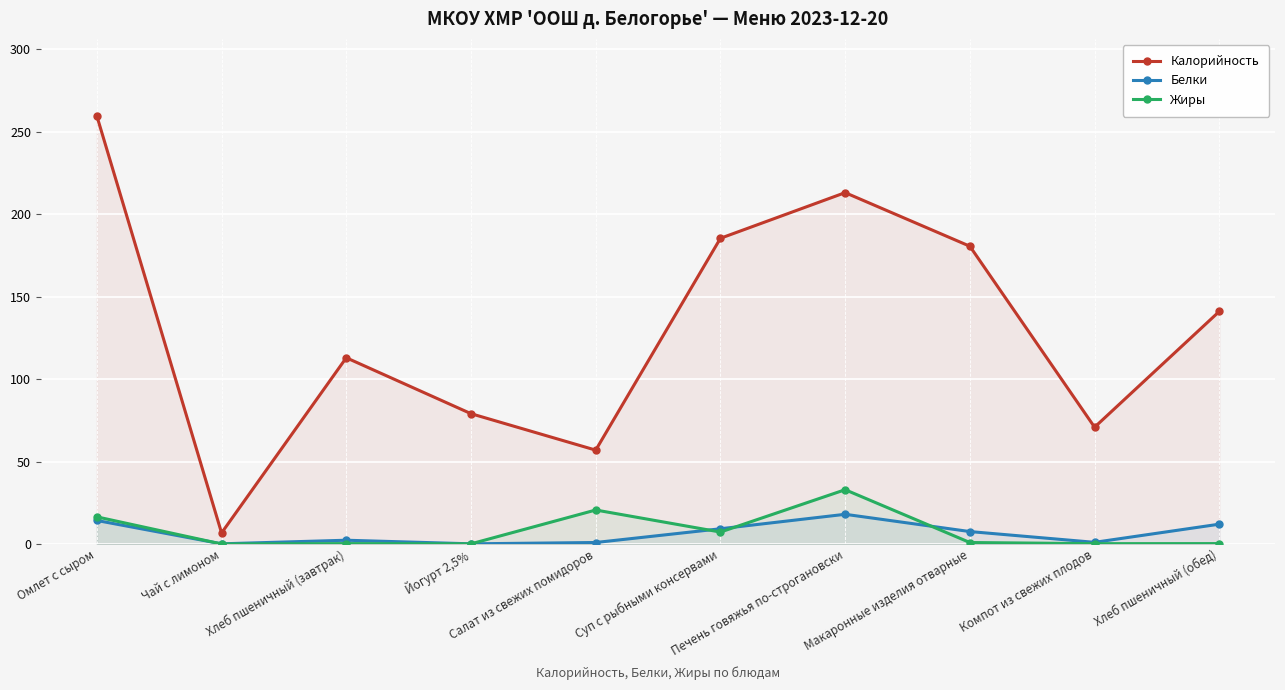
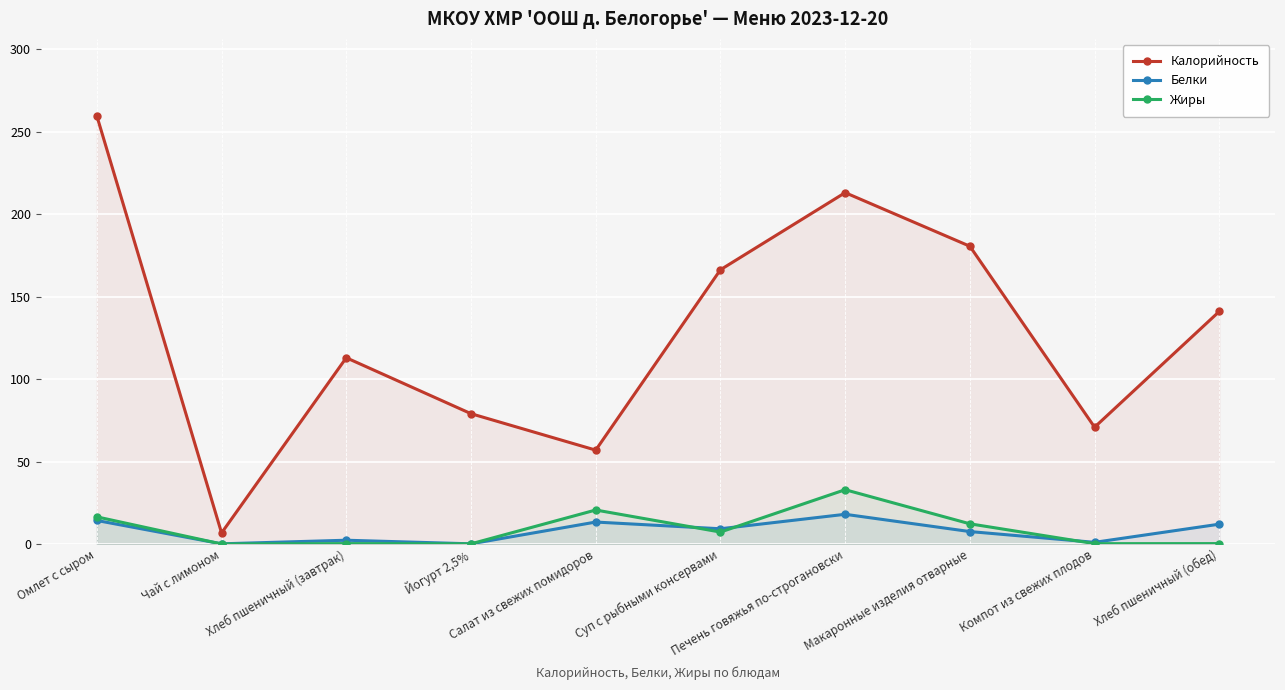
Белки, Салат из свежих помидоров: 1 -> 13
Калорийность, Суп с рыбными консервами: 185 -> 166
Жиры, Макаронные изделия отварные: 1 -> 12
